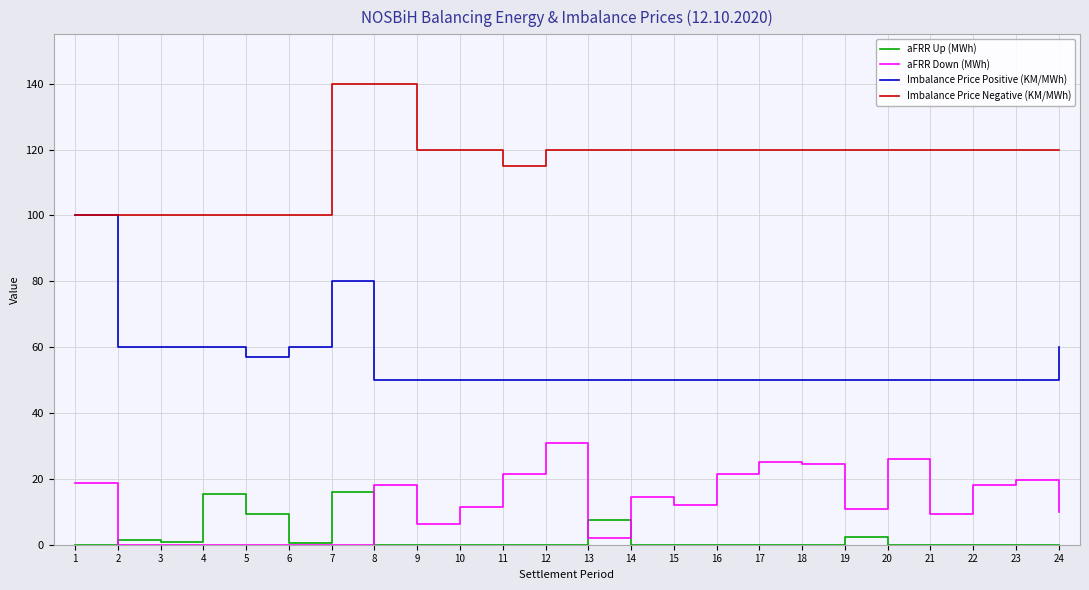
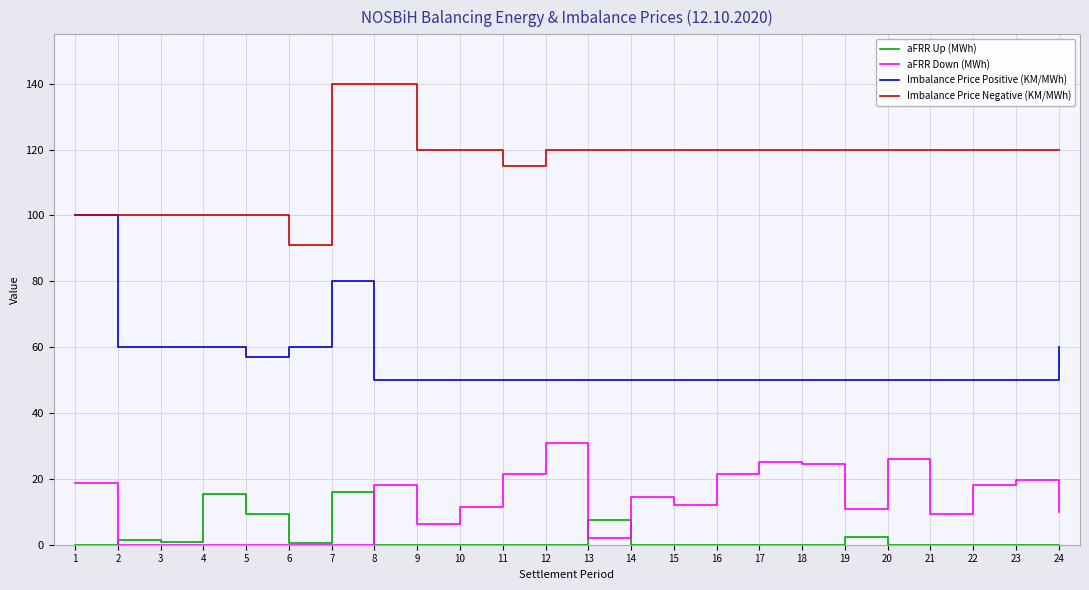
Imbalance Price Negative (KM/MWh), 6: 100 -> 91
